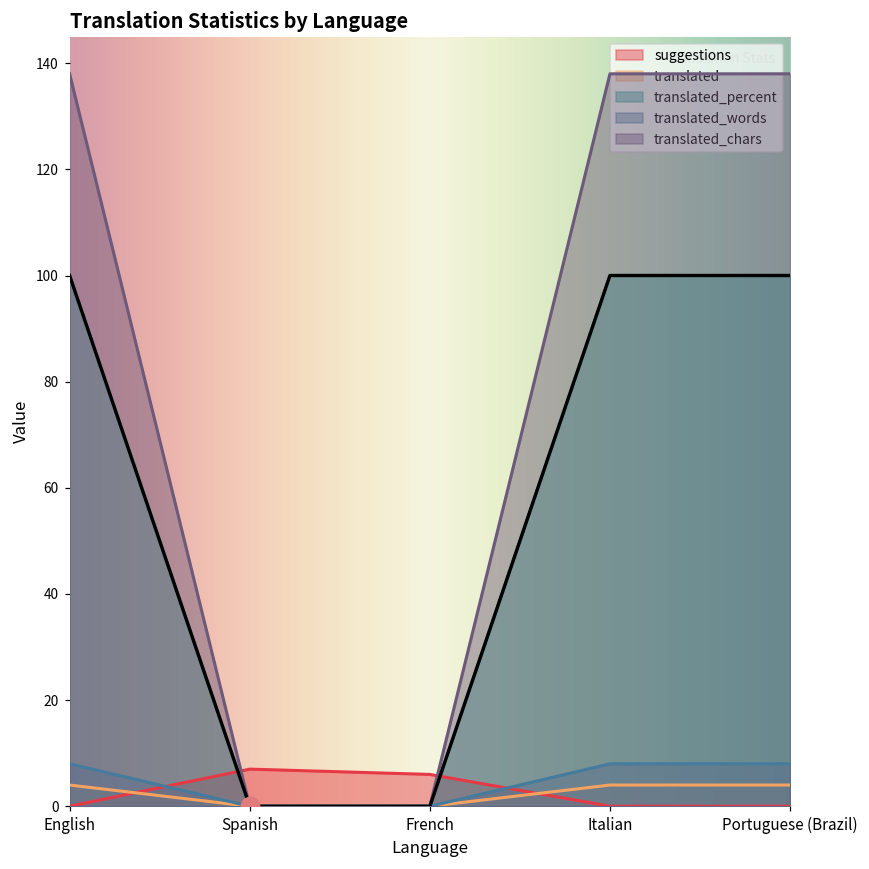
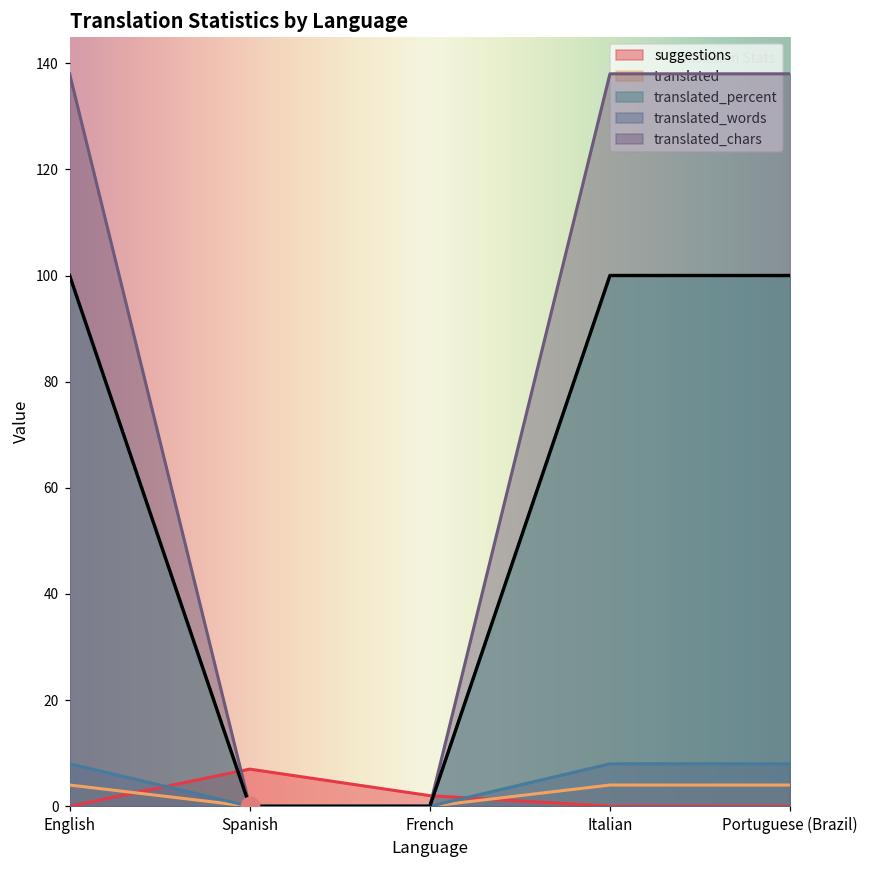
suggestions, French: 6 -> 2
